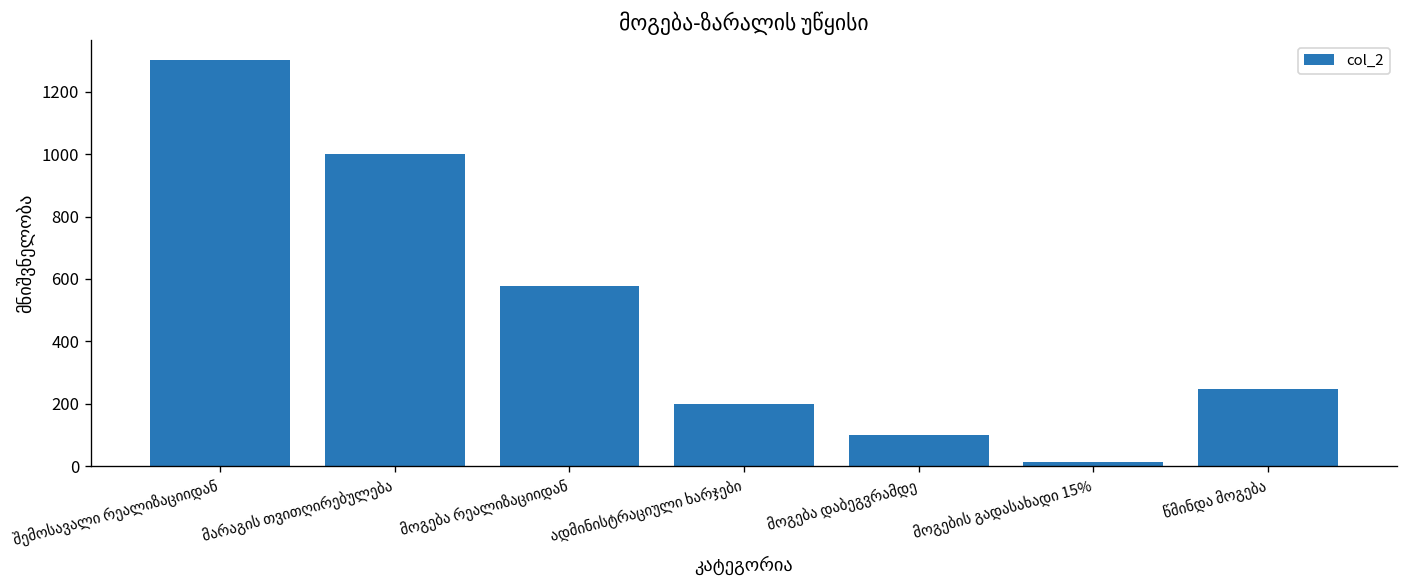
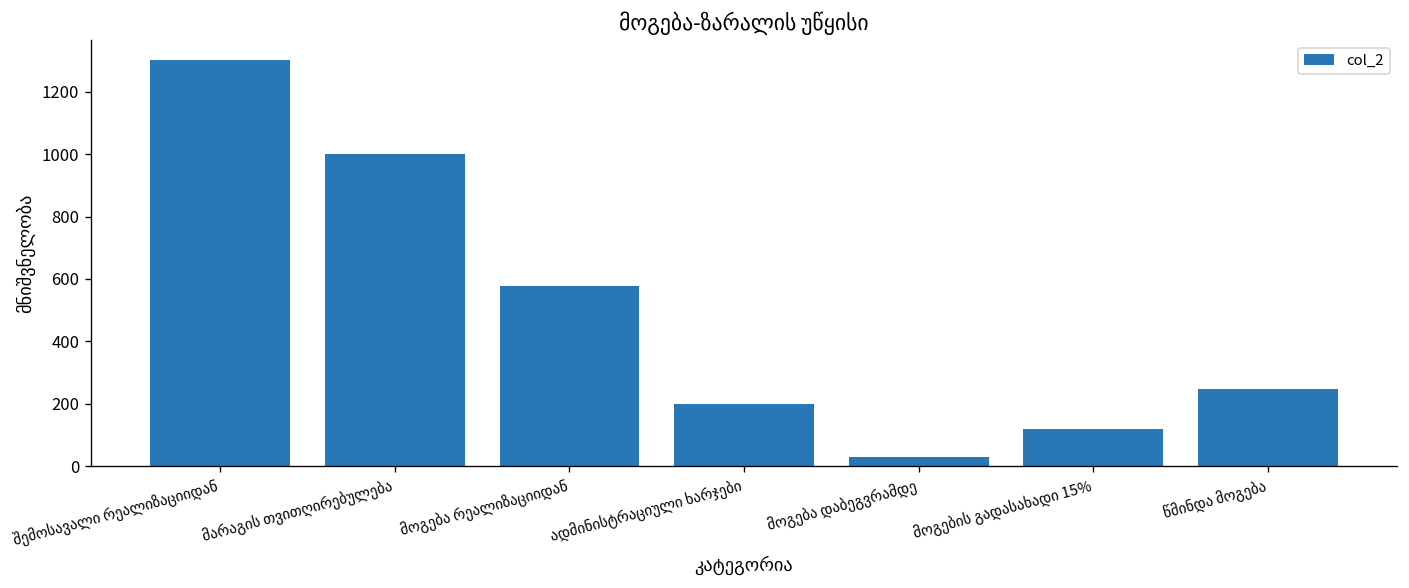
მოგება დაბეგვრამდე: 100 -> 30
მოგების გადასახადი 15%: 20 -> 120
